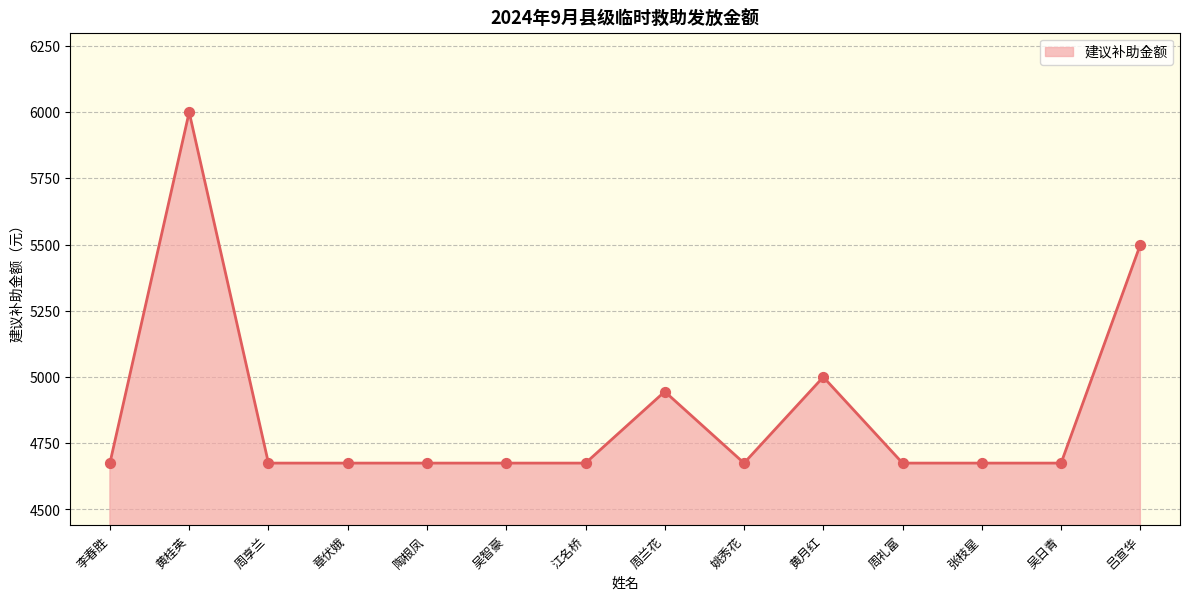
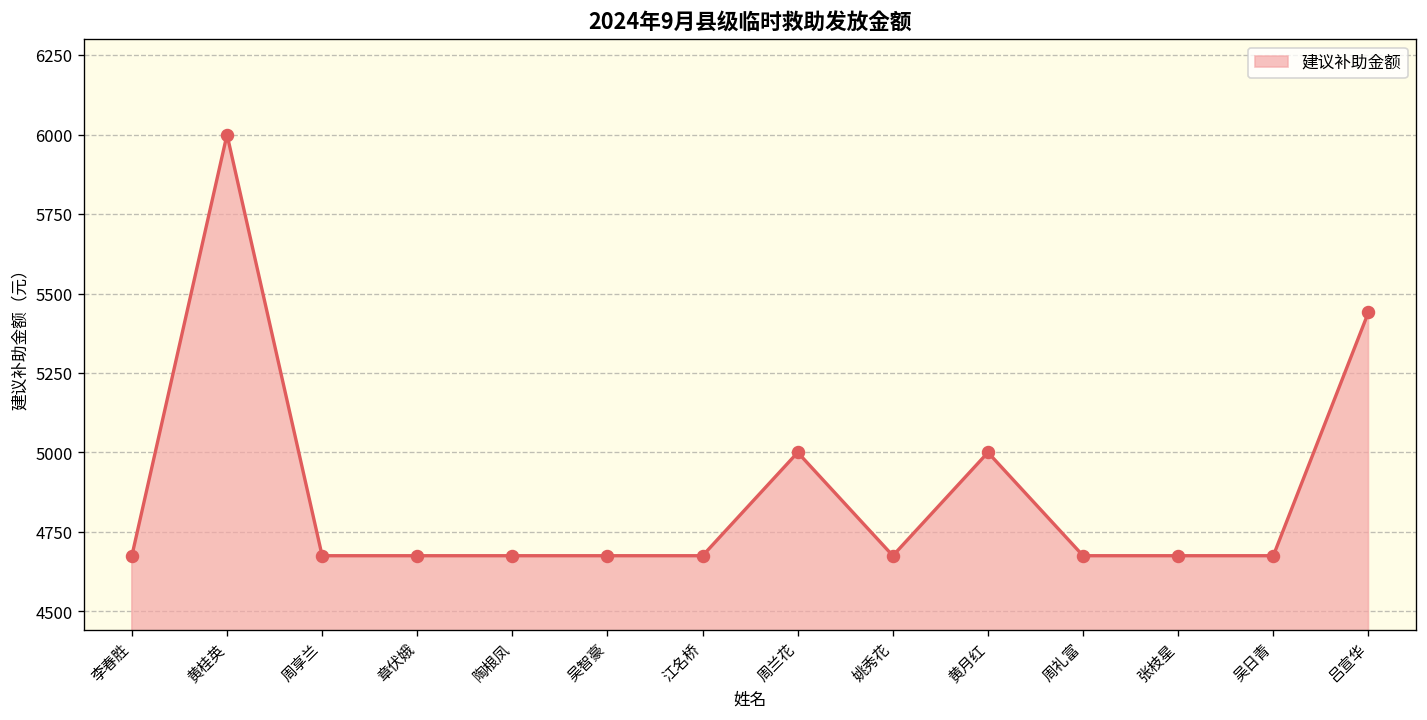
周兰花: 4950 -> 5000
吕宣华: 5500 -> 5440
